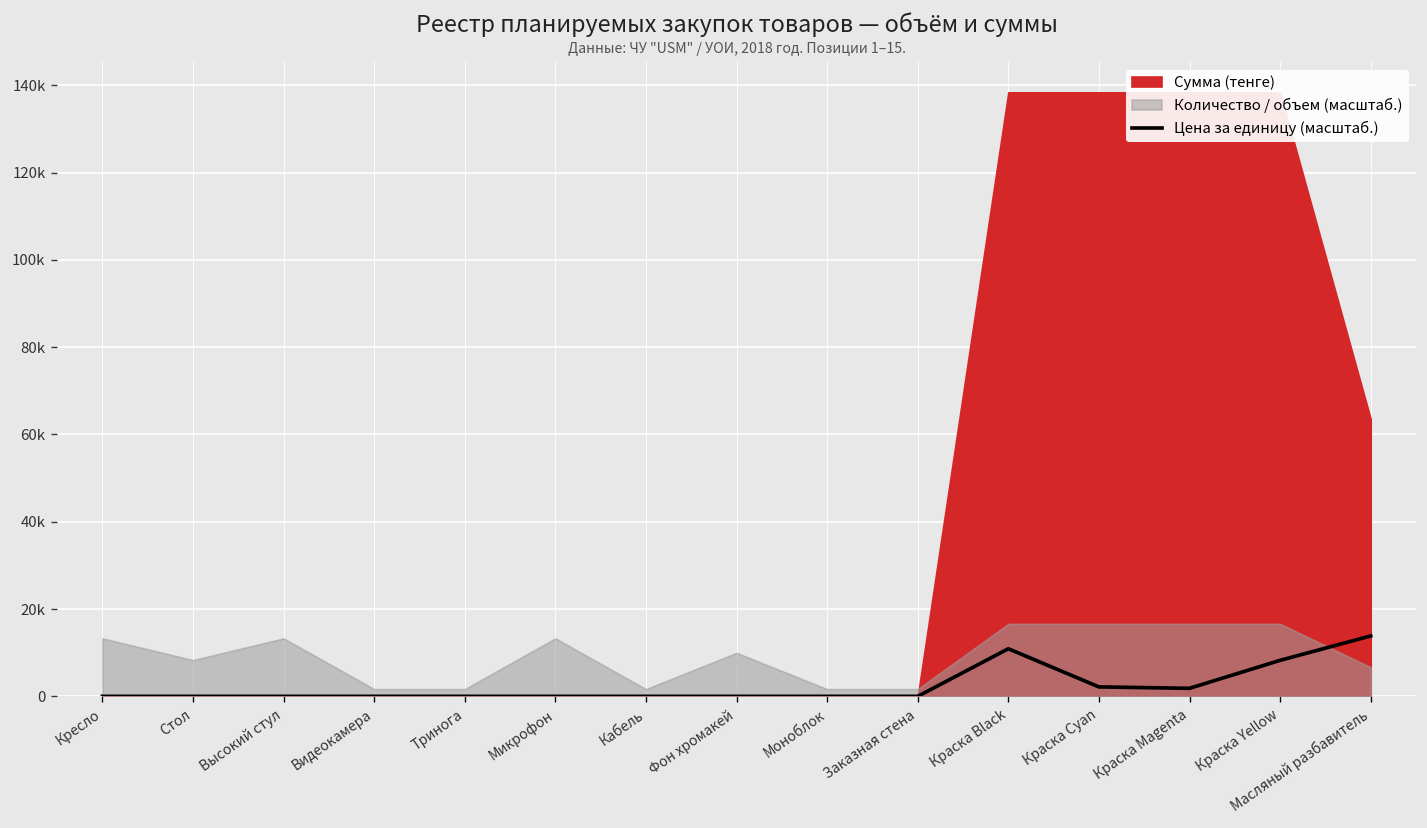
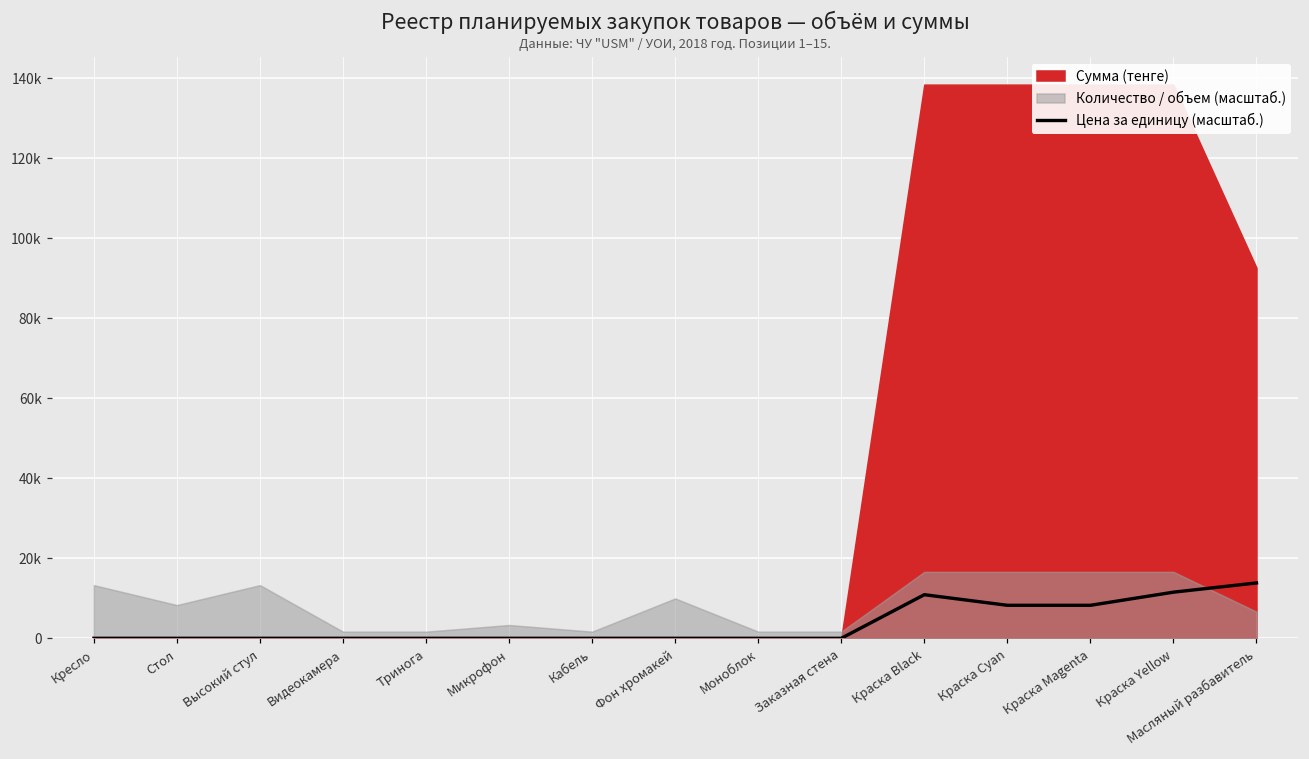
Количество / объем (масштаб.), Микрофон: 13000 -> 3000
Цена за единицу (масштаб.), Краска Cyan: 2000 -> 8000
Цена за единицу (масштаб.), Краска Magenta: 2000 -> 8000
Цена за единицу (масштаб.), Краска Yellow: 8000 -> 12000
Сумма (тенге), Масляный разбавитель: 64000 -> 93000
